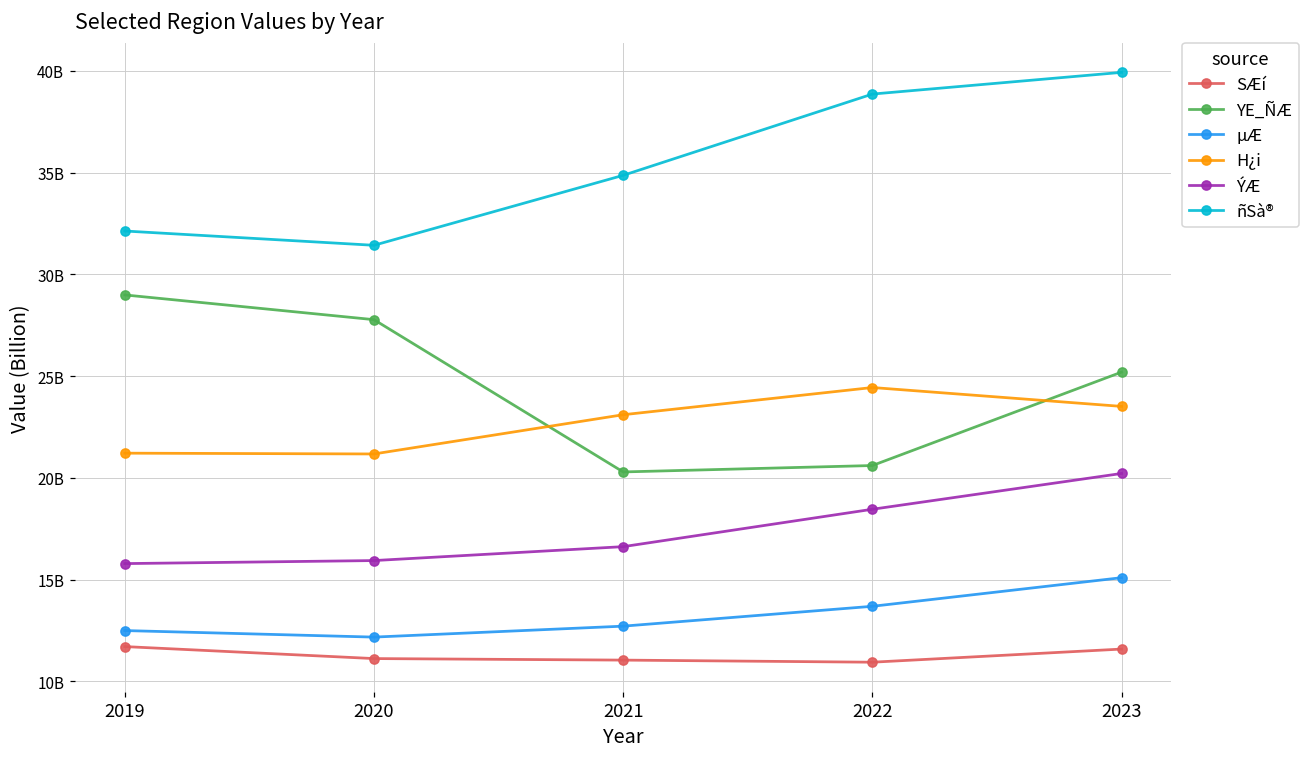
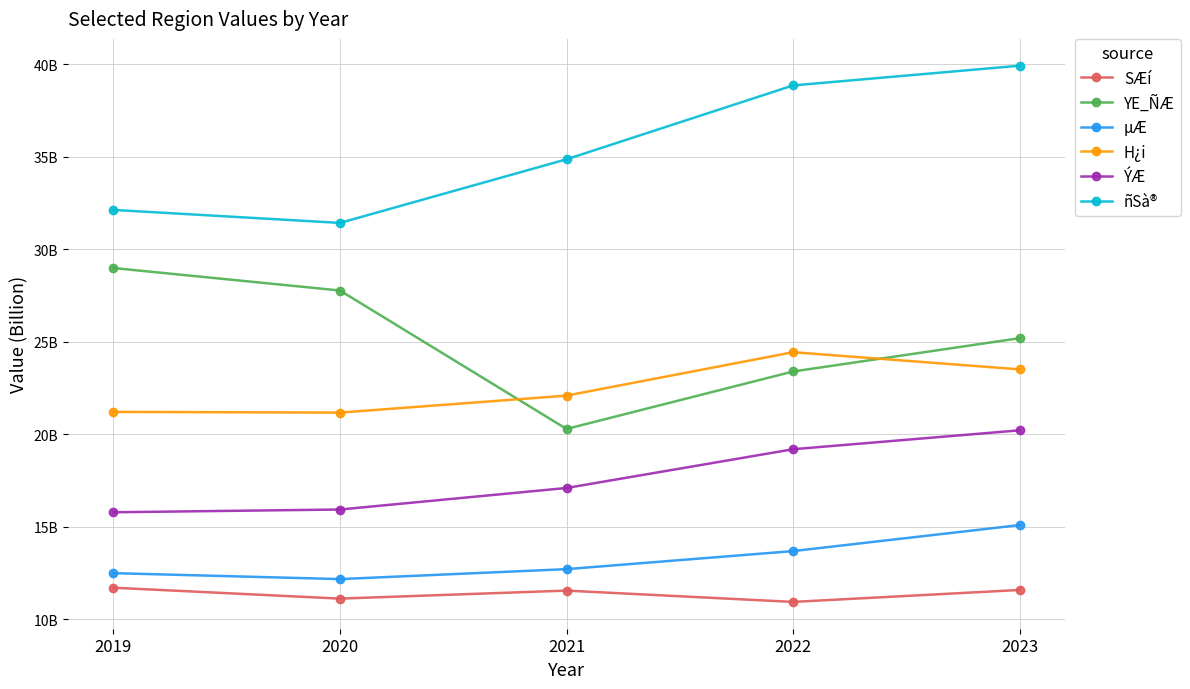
SÆí, 2021: 11000000000 -> 11600000000
H¿i, 2021: 23100000000 -> 22100000000
ÝÆ, 2021: 16600000000 -> 17100000000
YE_ÑÆ, 2022: 20600000000 -> 23400000000
ÝÆ, 2022: 18500000000 -> 19200000000
